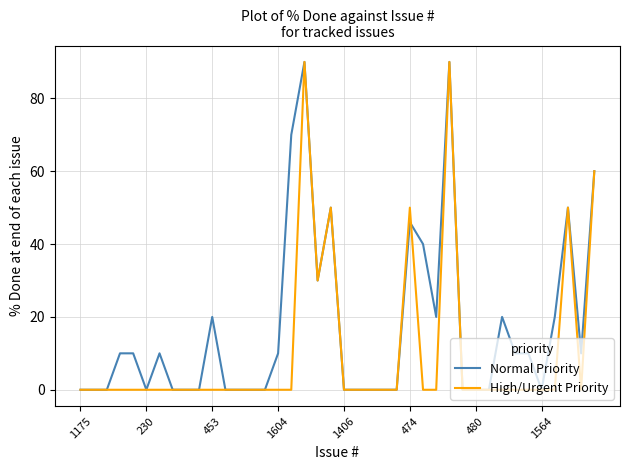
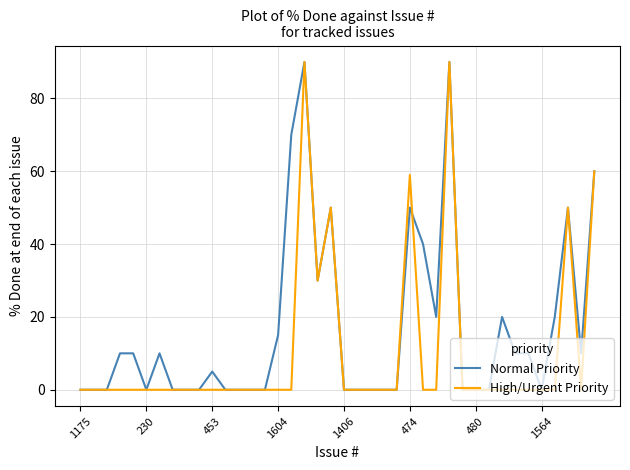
Normal Priority, 453: 20 -> 5
Normal Priority, 1604: 10 -> 15
Normal Priority, 474: 46 -> 50
High/Urgent Priority, 474: 50 -> 59
